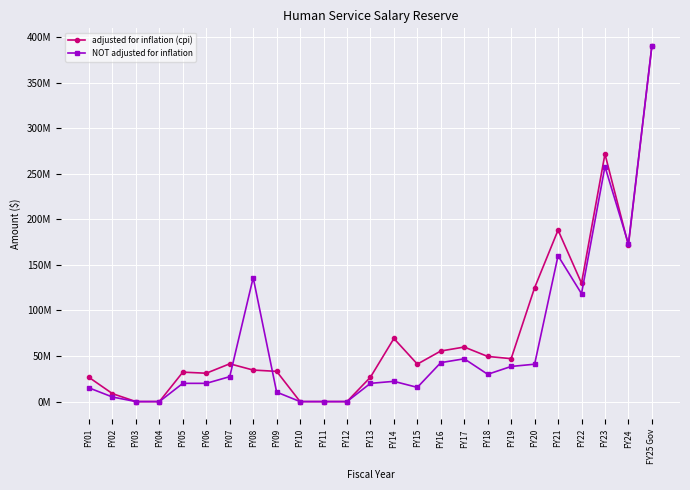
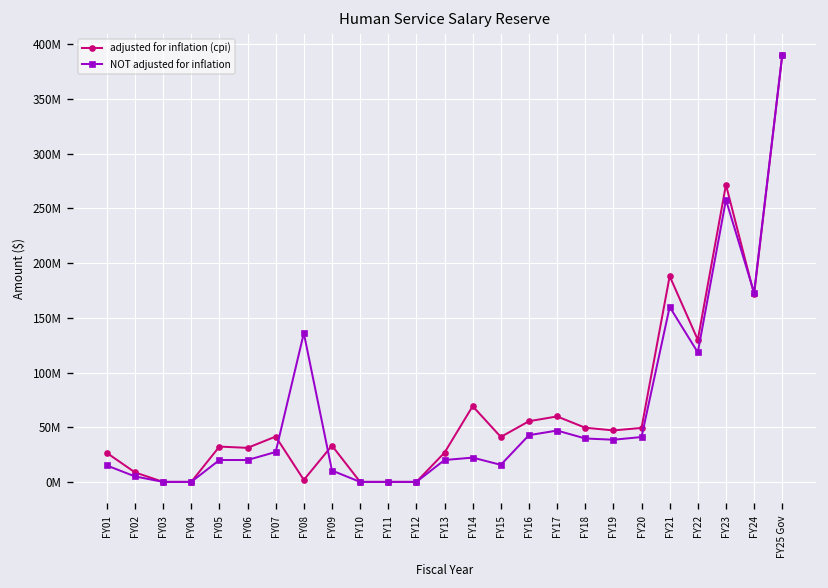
adjusted for inflation (cpi), FY08: 30000000 -> 0
NOT adjusted for inflation, FY18: 30000000 -> 40000000
adjusted for inflation (cpi), FY20: 120000000 -> 50000000
